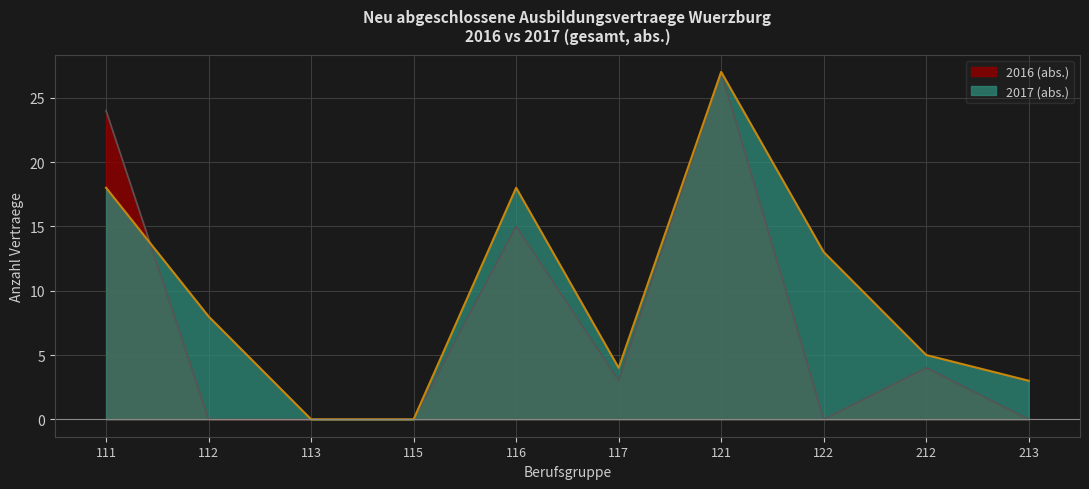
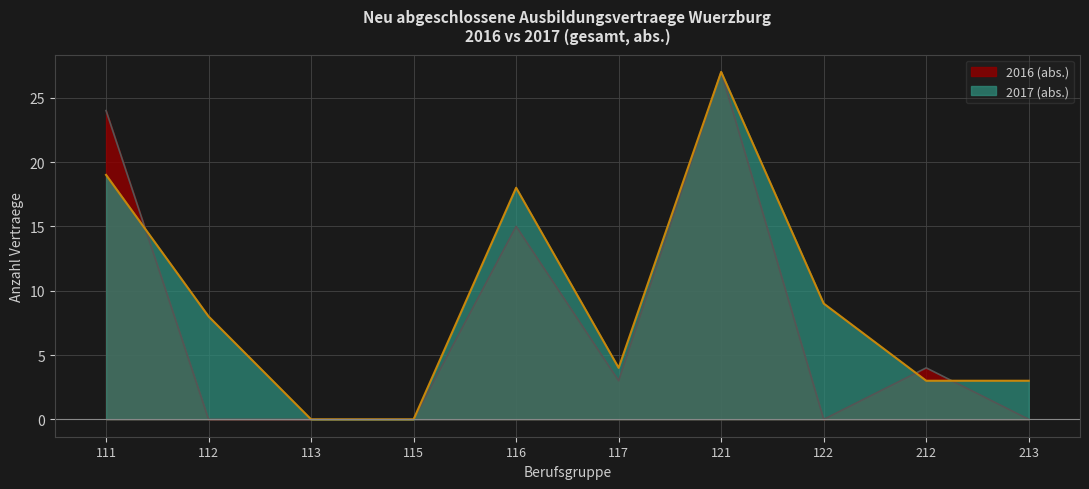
2017 (abs.), 111: 18 -> 19
2017 (abs.), 122: 13 -> 9
2017 (abs.), 212: 5 -> 3
